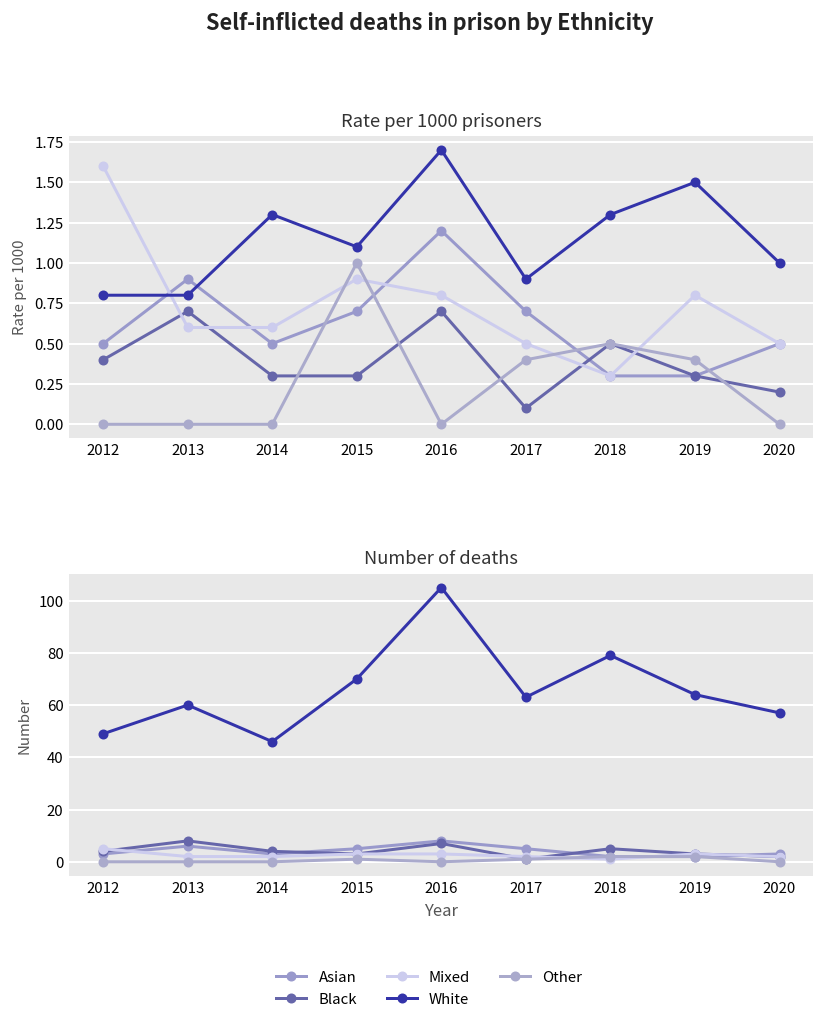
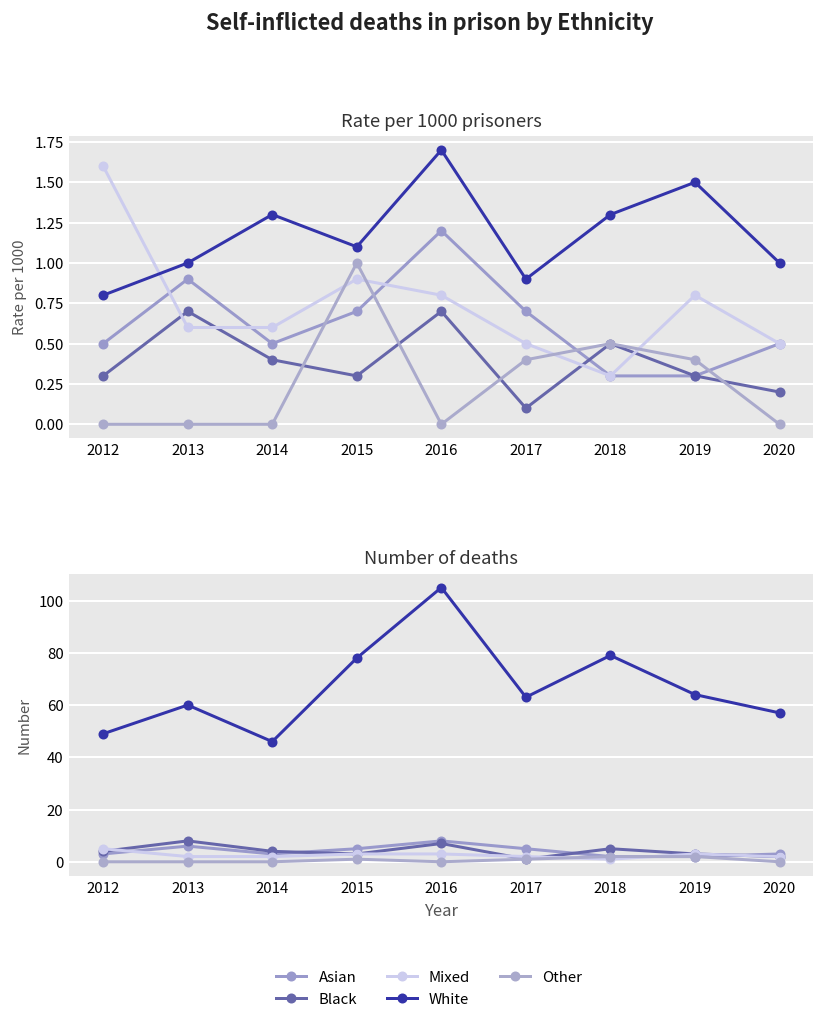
Rate per 1000 prisoners, Black, 2012: 0.4 -> 0.3
Rate per 1000 prisoners, White, 2013: 0.8 -> 1.0
Rate per 1000 prisoners, Black, 2014: 0.3 -> 0.4
Number of deaths, White, 2015: 70 -> 78
